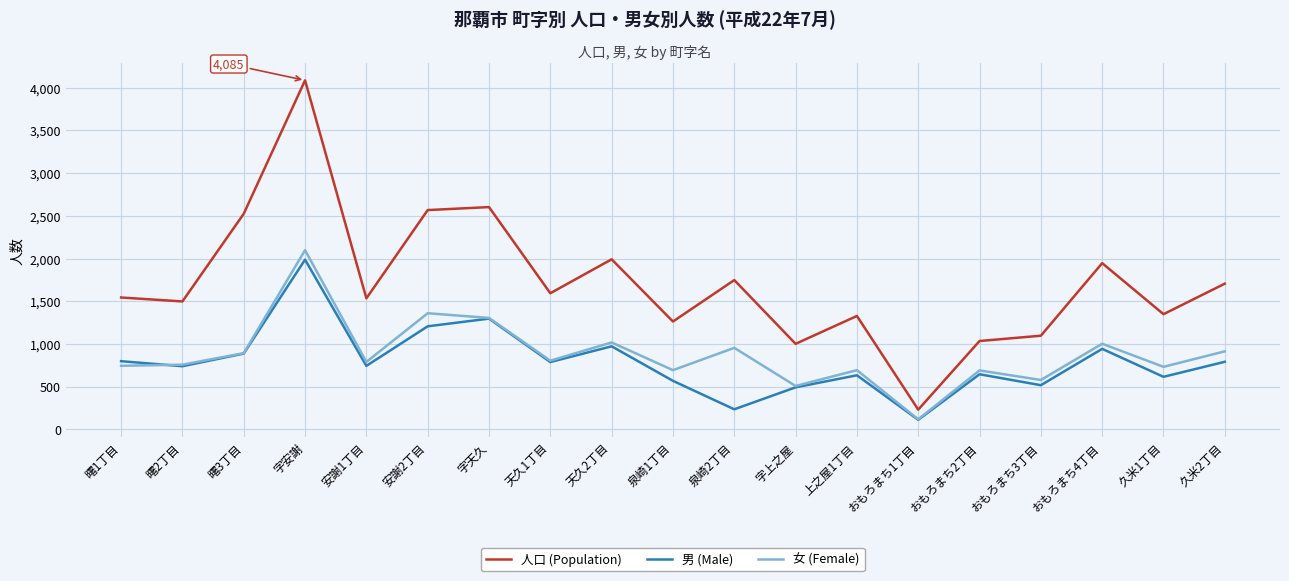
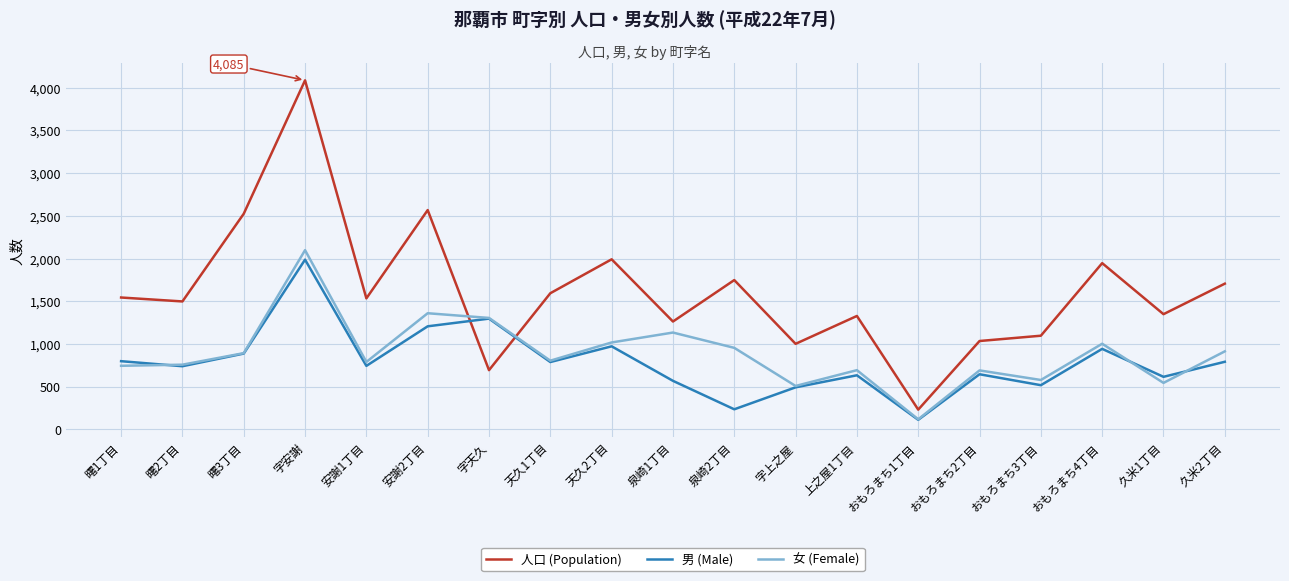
人口 (Population), 字天久: 2,600 -> 700
女 (Female), 泉崎1丁目: 700 -> 1,100
女 (Female), 久米1丁目: 700 -> 500
